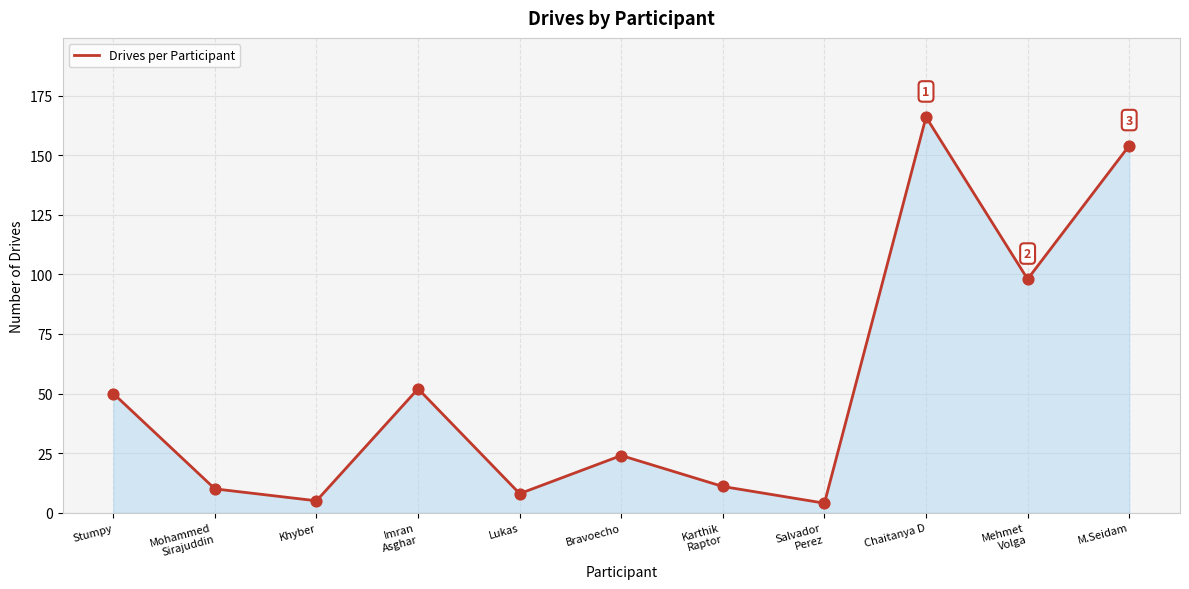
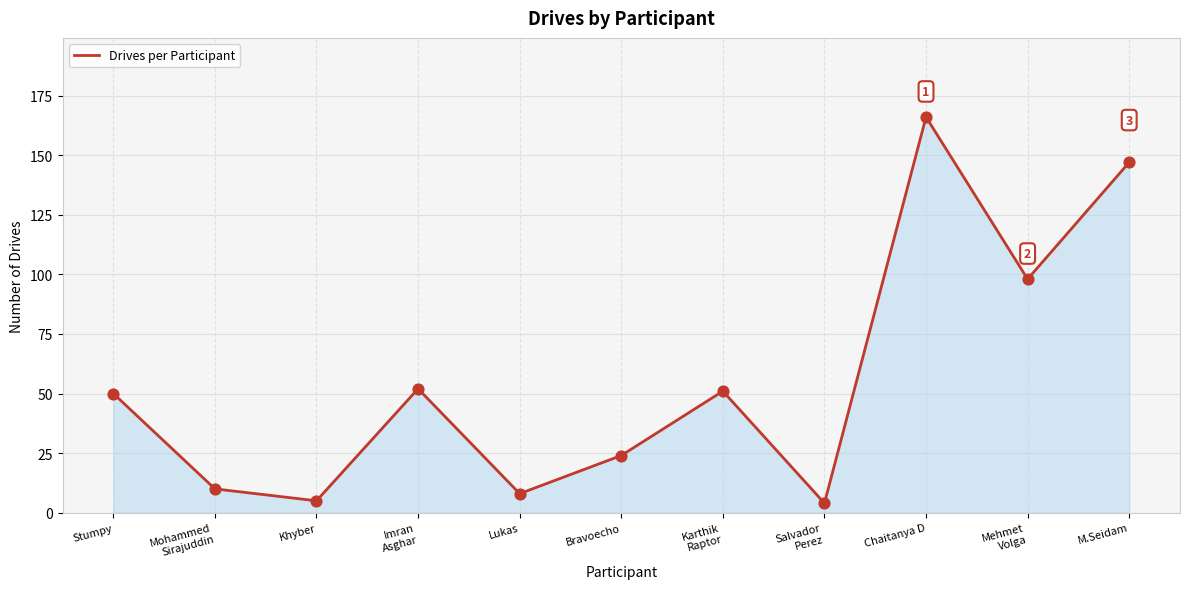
Karthik Raptor: 11 -> 51
M.Seidam: 154 -> 147
